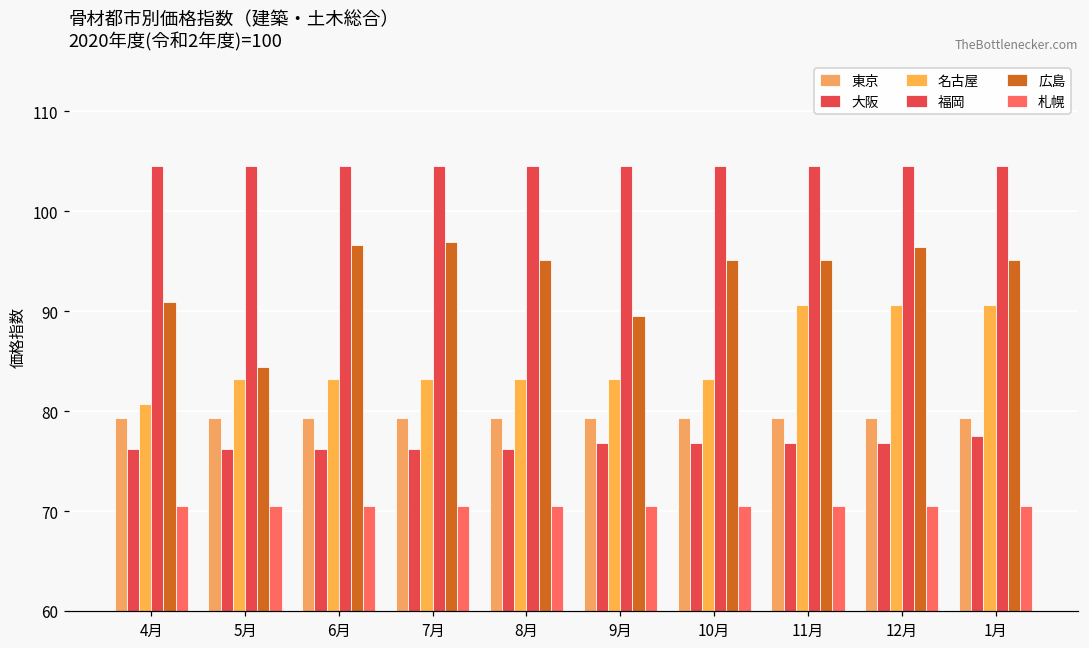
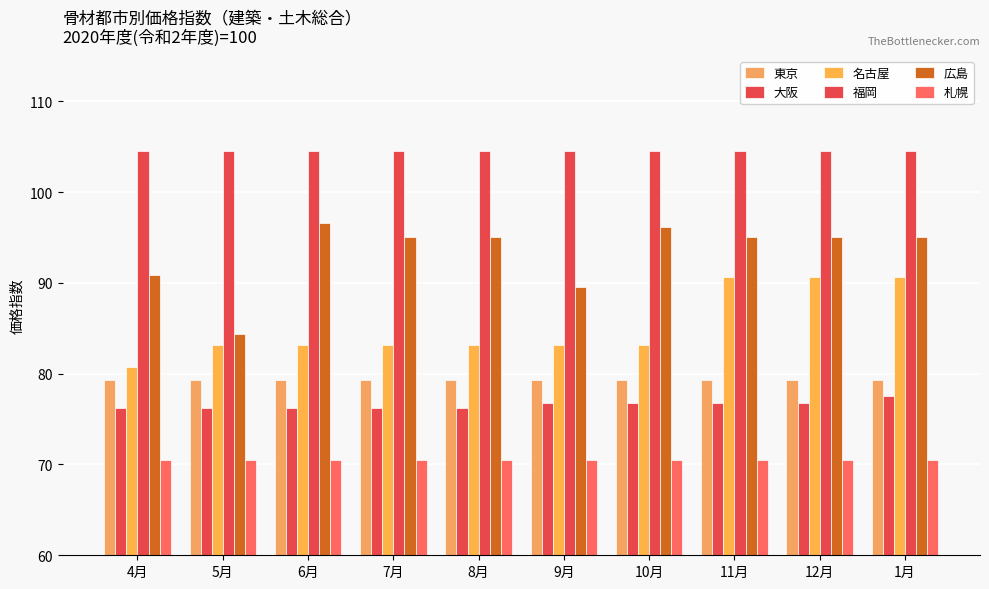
広島, 7月: 97 -> 95
広島, 10月: 95 -> 96
広島, 12月: 96 -> 95
